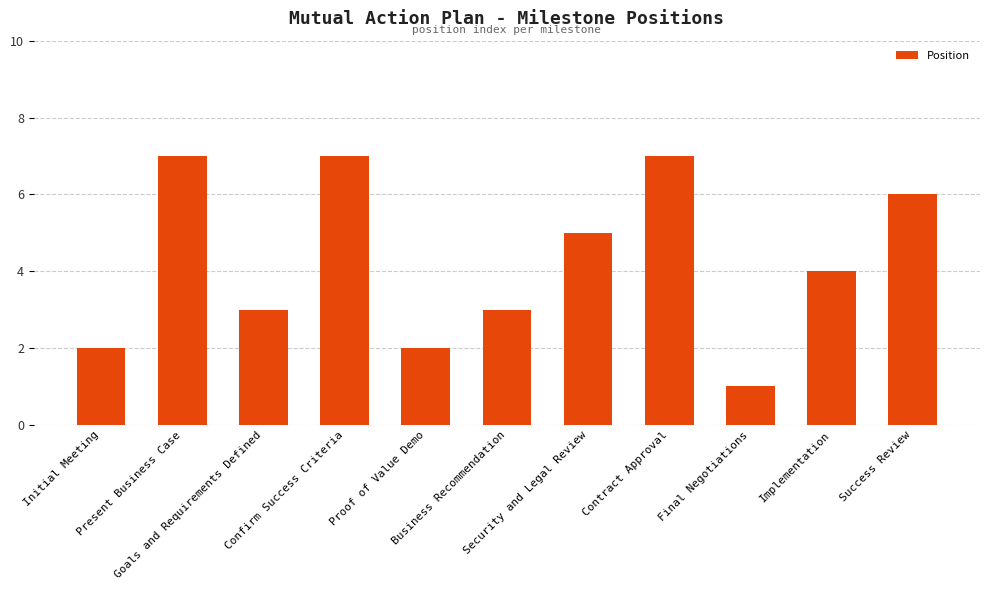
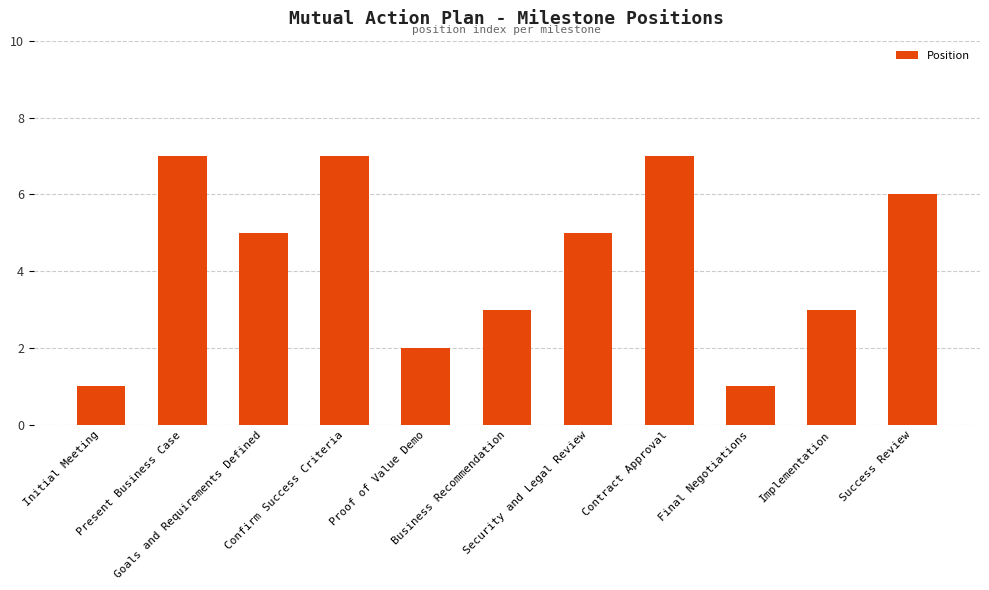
Initial Meeting: 2 -> 1
Goals and Requirements Defined: 3 -> 5
Implementation: 4 -> 3
